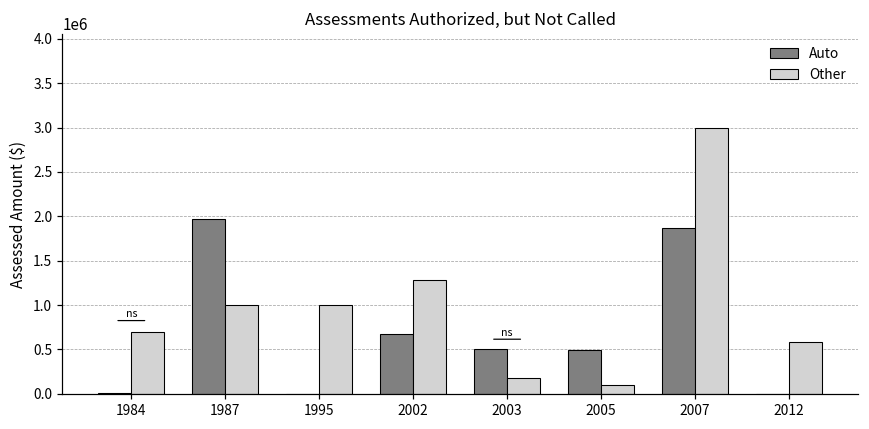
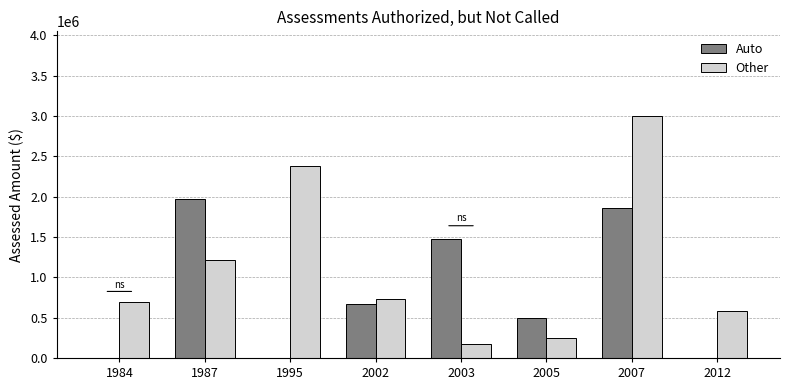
Other, 1987: 1000000 -> 1200000
Other, 1995: 1000000 -> 2400000
Other, 2002: 1300000 -> 700000
Auto, 2003: 500000 -> 1500000
Other, 2005: 100000 -> 300000
